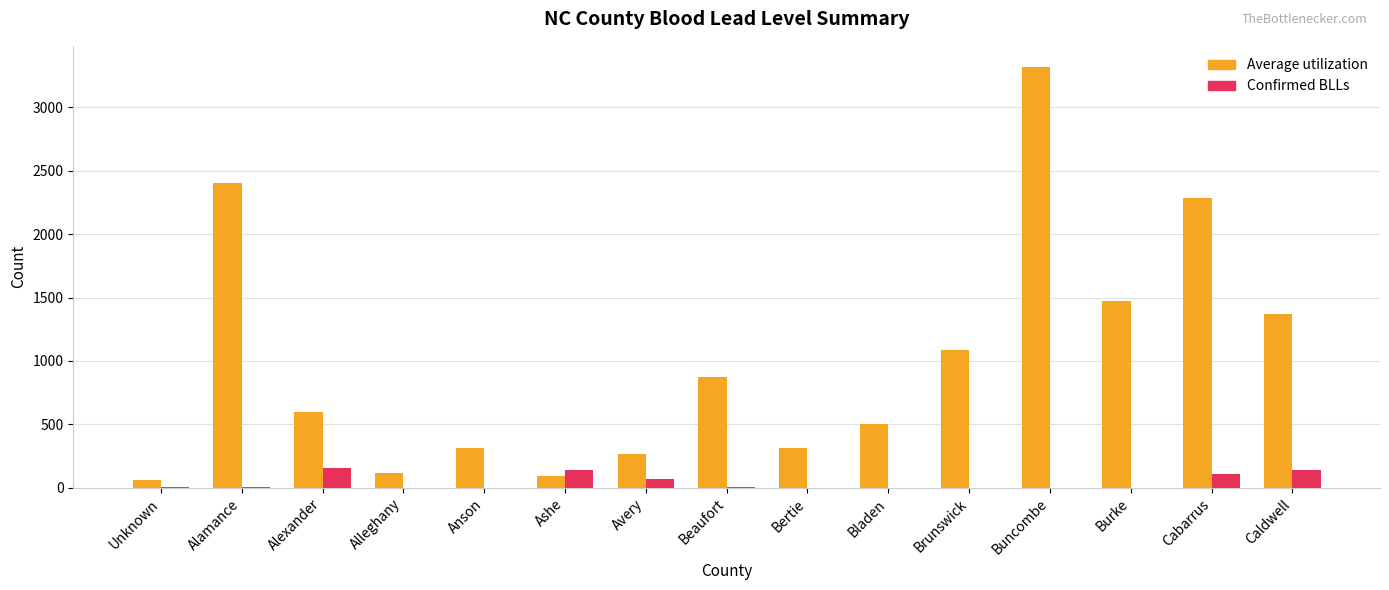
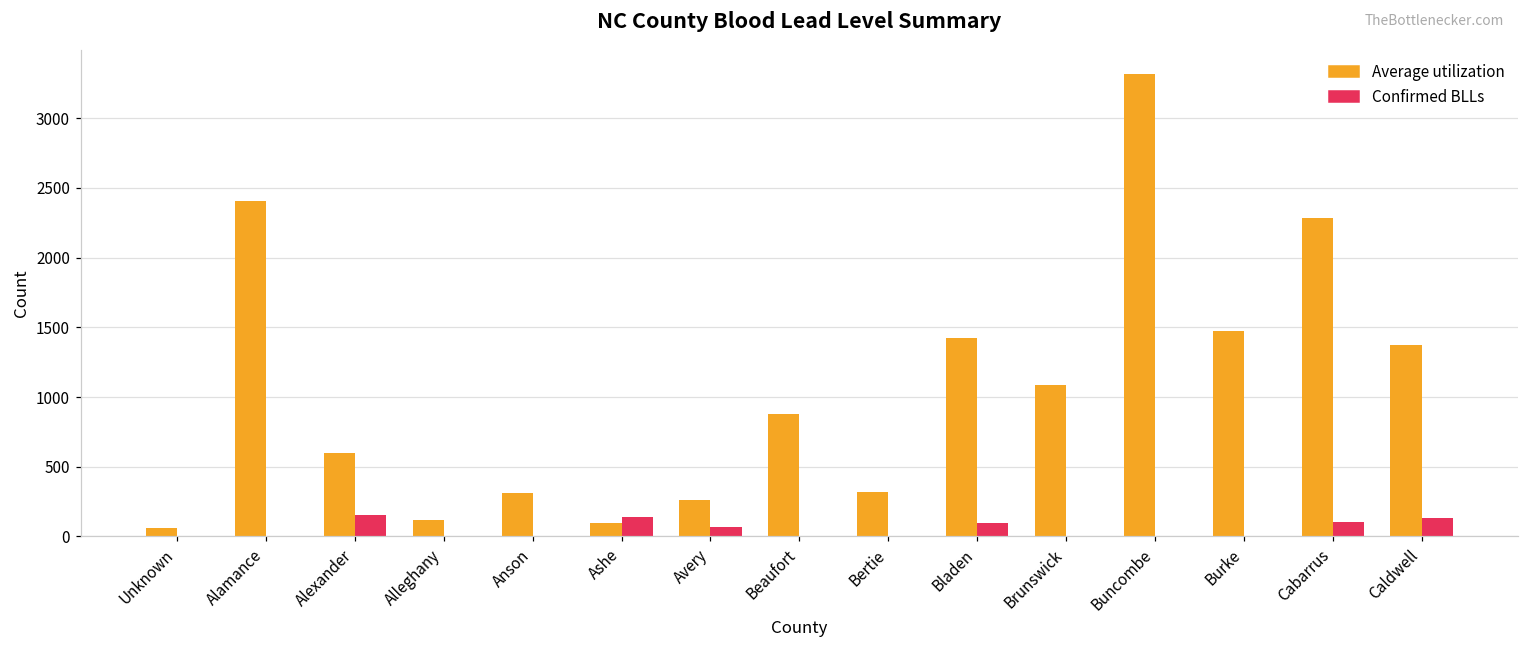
Average utilization, Bladen: 500 -> 1420
Confirmed BLLs, Bladen: 0 -> 100
